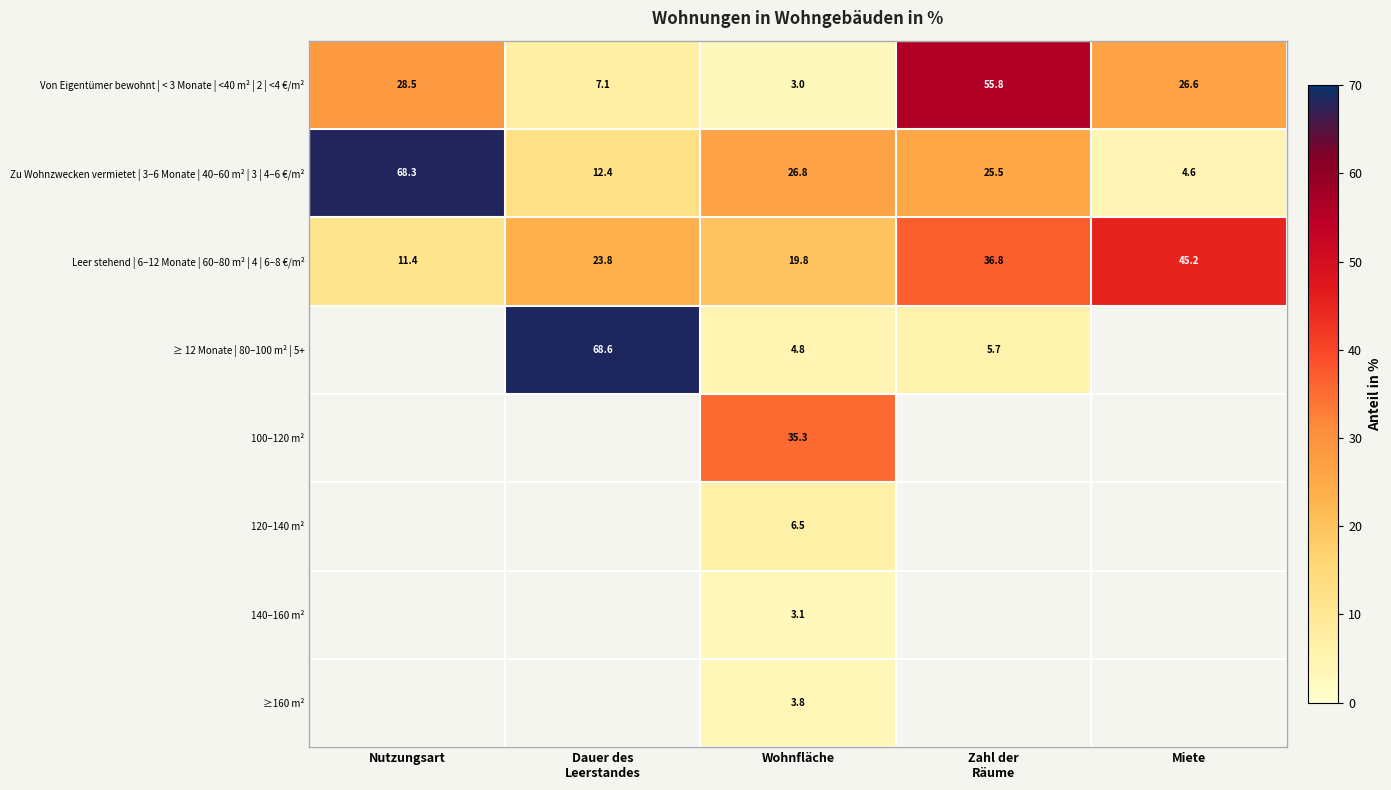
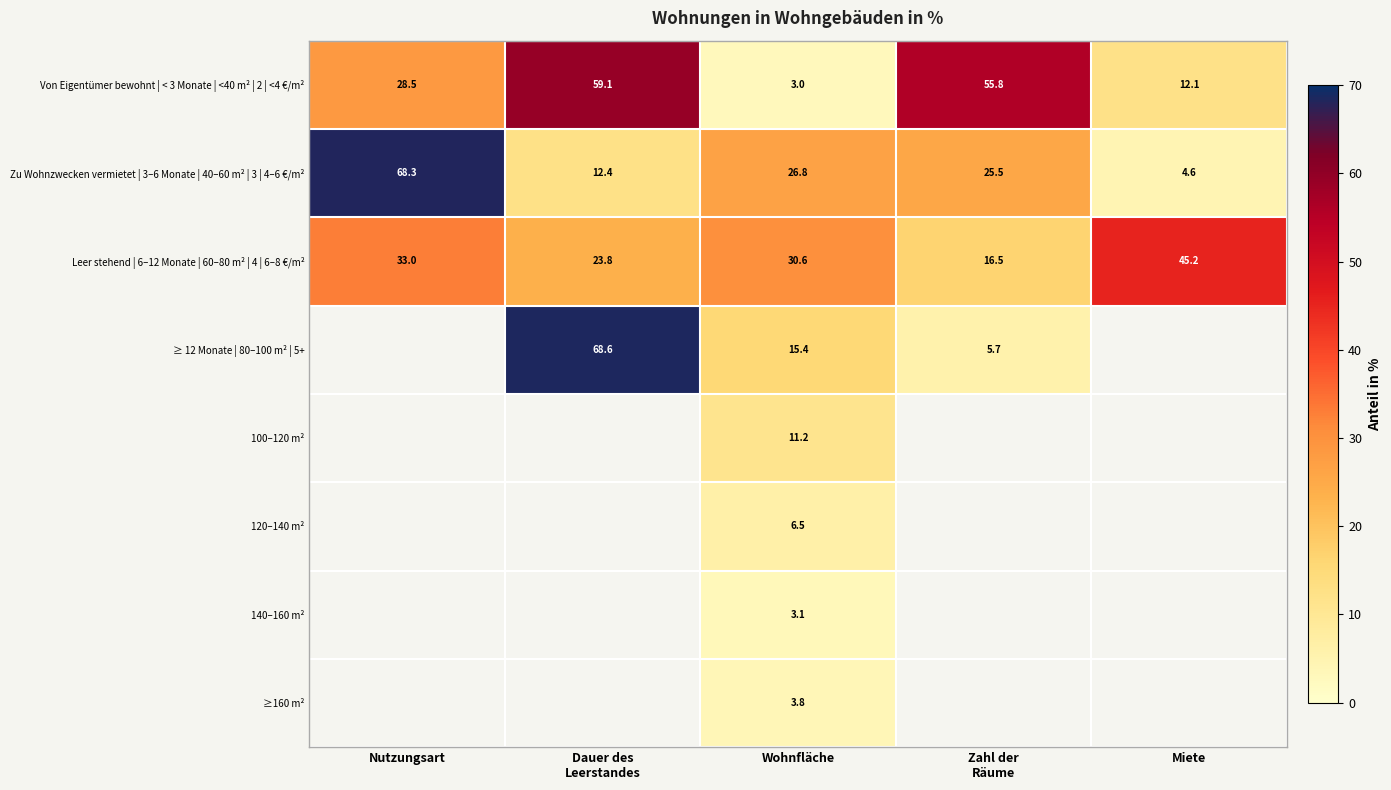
Von Eigentümer bewohnt | < 3 Monate | <40 m² | 2 | <4 €/m², Dauer des Leerstandes: 7.1 -> 59.1
Von Eigentümer bewohnt | < 3 Monate | <40 m² | 2 | <4 €/m², Miete: 26.6 -> 12.1
Leer stehend | 6–12 Monate | 60–80 m² | 4 | 6–8 €/m², Nutzungsart: 11.4 -> 33.0
Leer stehend | 6–12 Monate | 60–80 m² | 4 | 6–8 €/m², Wohnfläche: 19.8 -> 30.6
Leer stehend | 6–12 Monate | 60–80 m² | 4 | 6–8 €/m², Zahl der Räume: 36.8 -> 16.5
≥ 12 Monate | 80–100 m² | 5+, Wohnfläche: 4.8 -> 15.4
100–120 m², Wohnfläche: 35.3 -> 11.2
